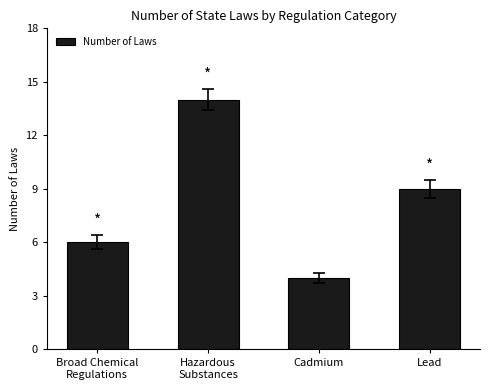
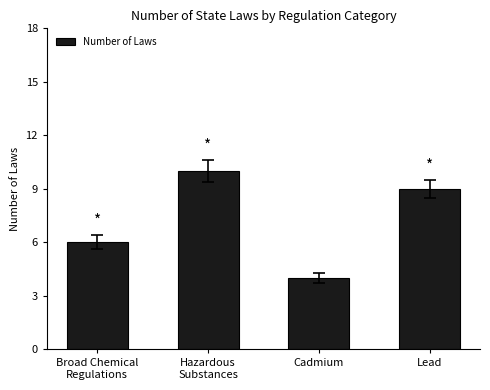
Number of Laws, Hazardous Substances: 14 -> 10
